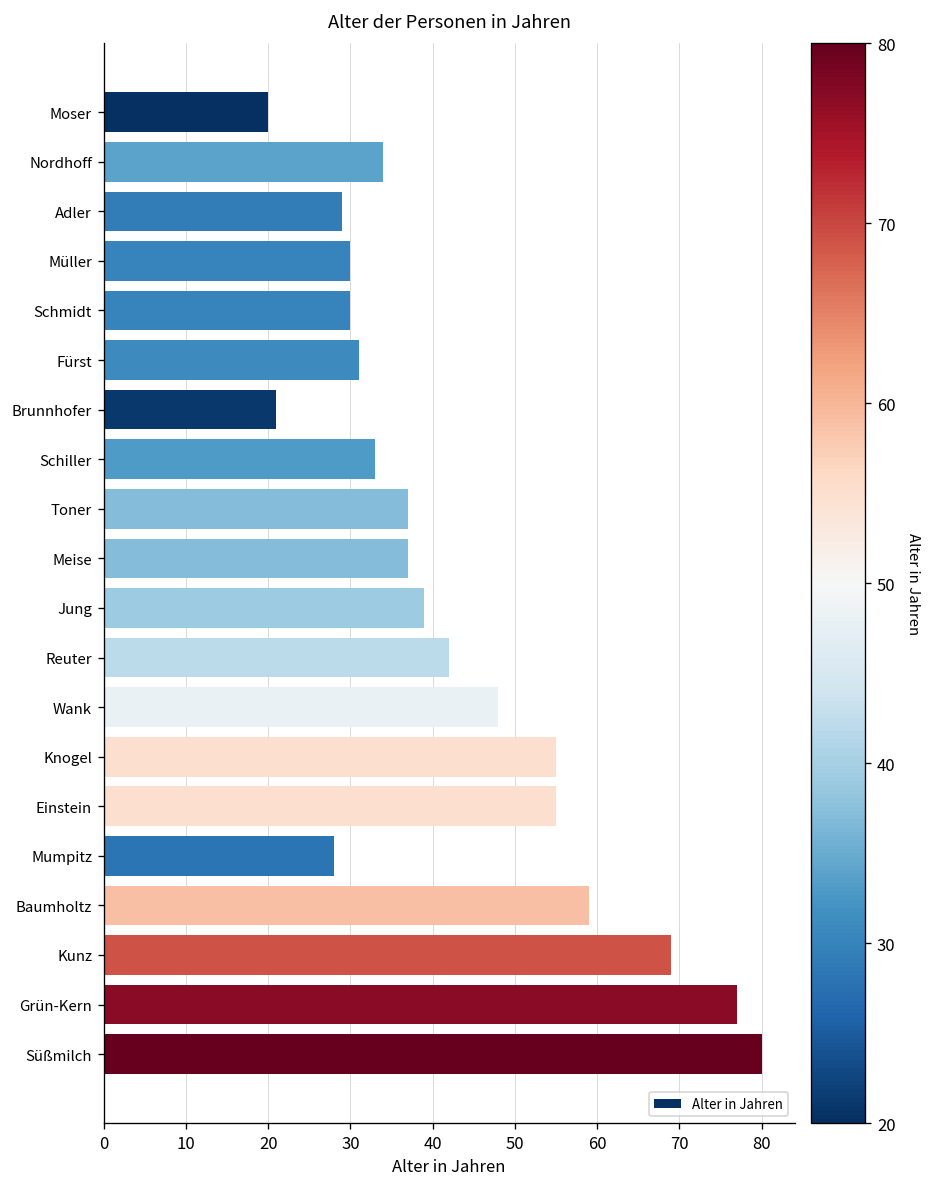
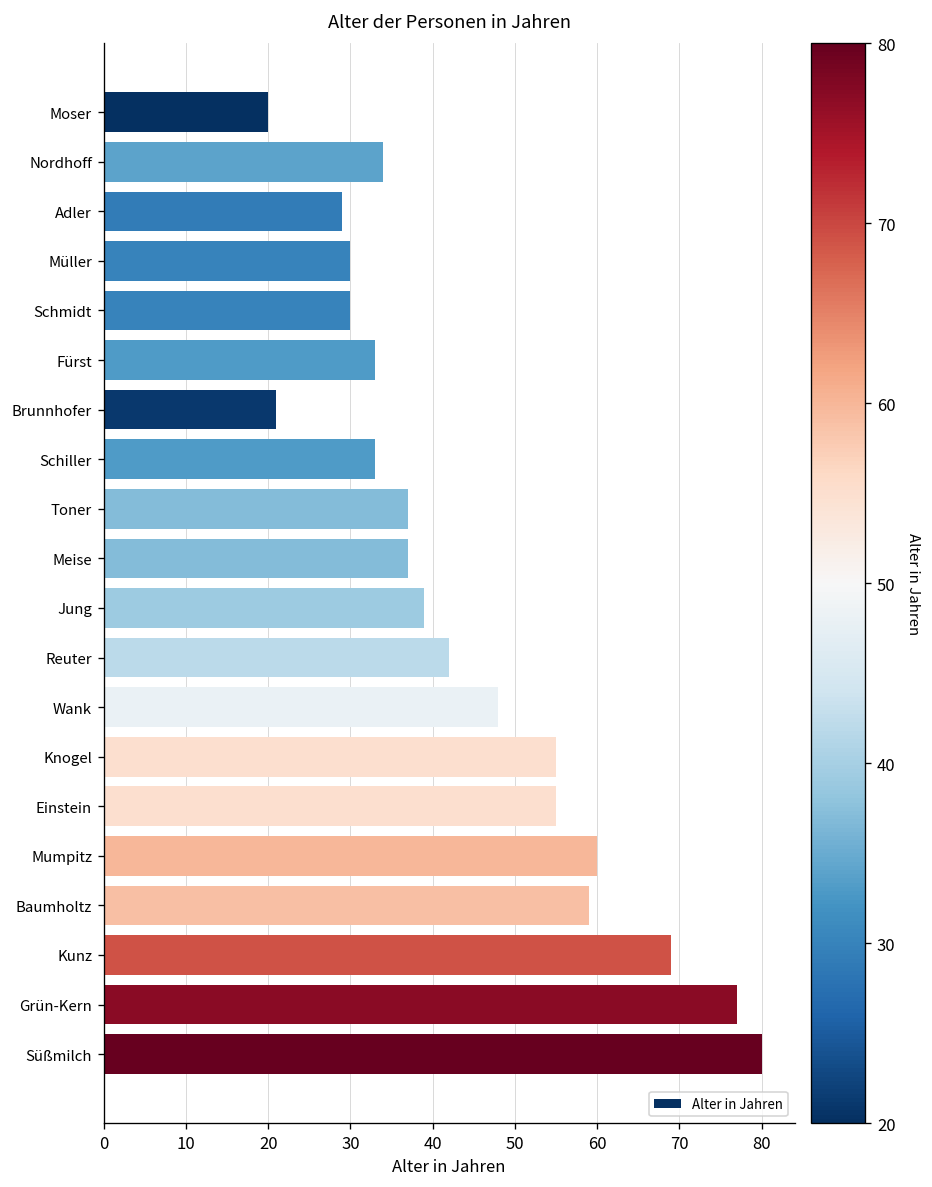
Fürst: 31 -> 33
Mumpitz: 28 -> 60
